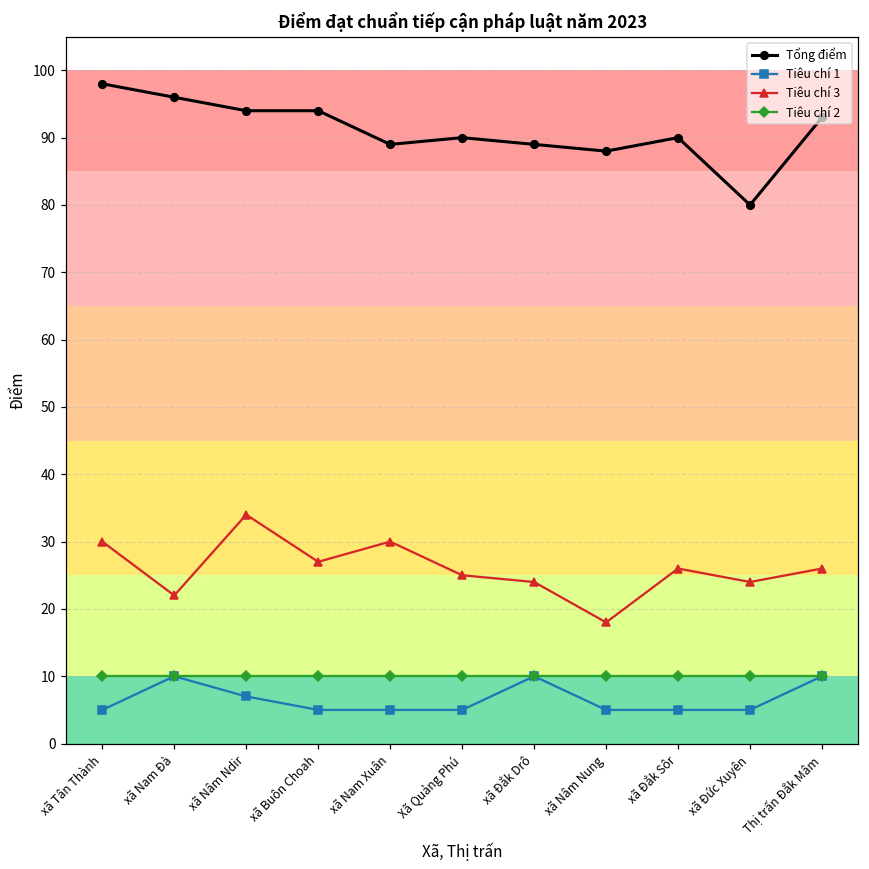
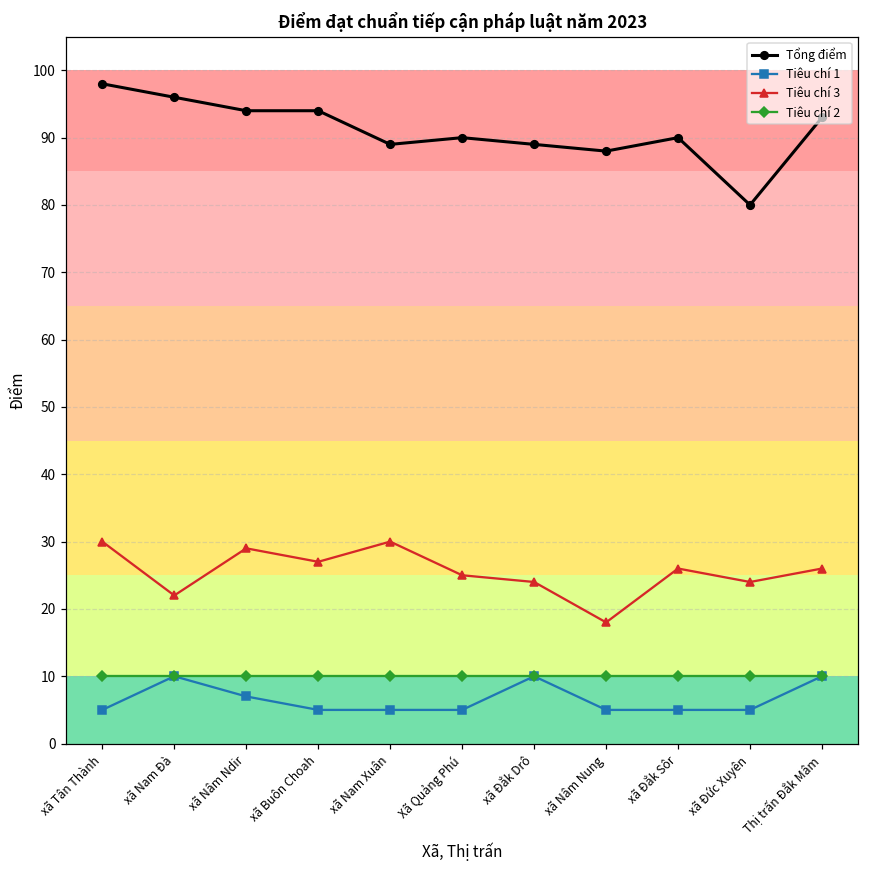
Tiêu chí 3, xã Nâm Ndir: 34 -> 29
